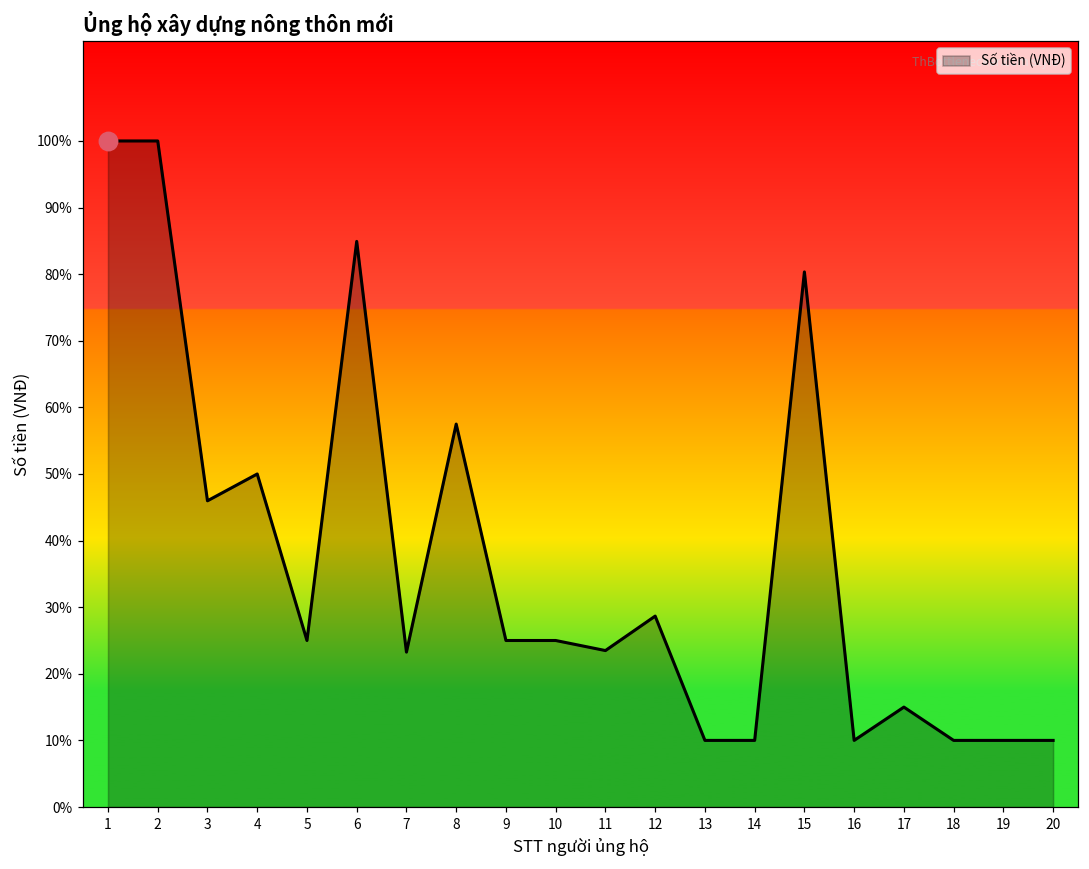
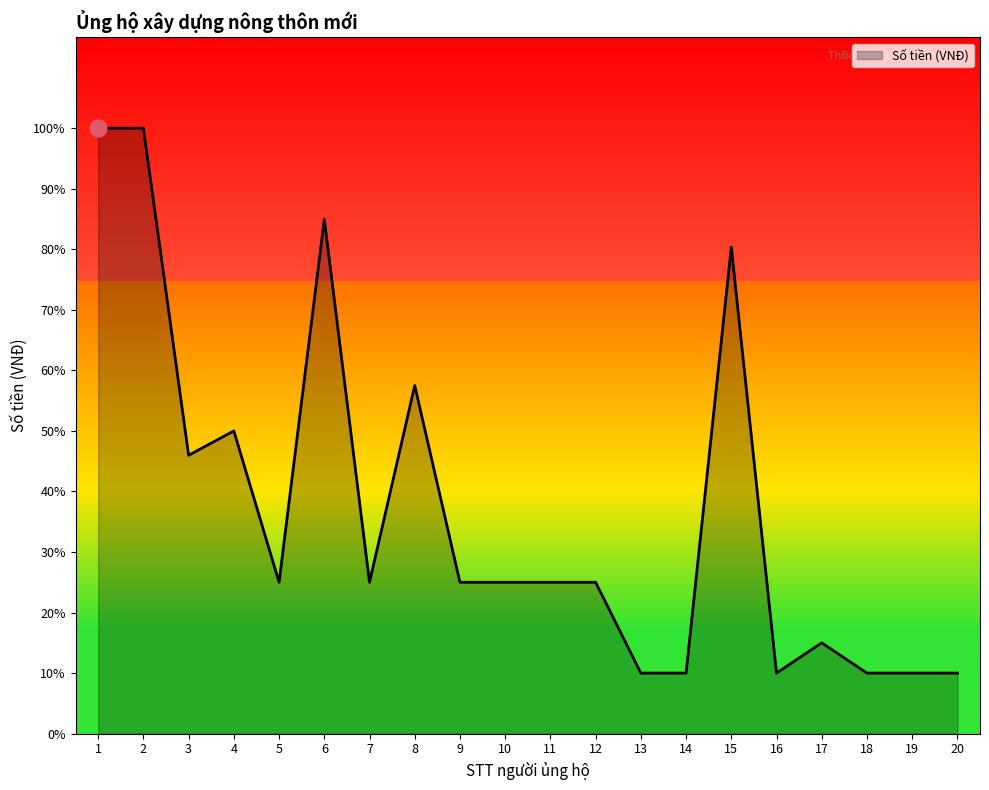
Số tiền (VNĐ), 7: 23% -> 25%
Số tiền (VNĐ), 11: 23% -> 25%
Số tiền (VNĐ), 12: 29% -> 25%
